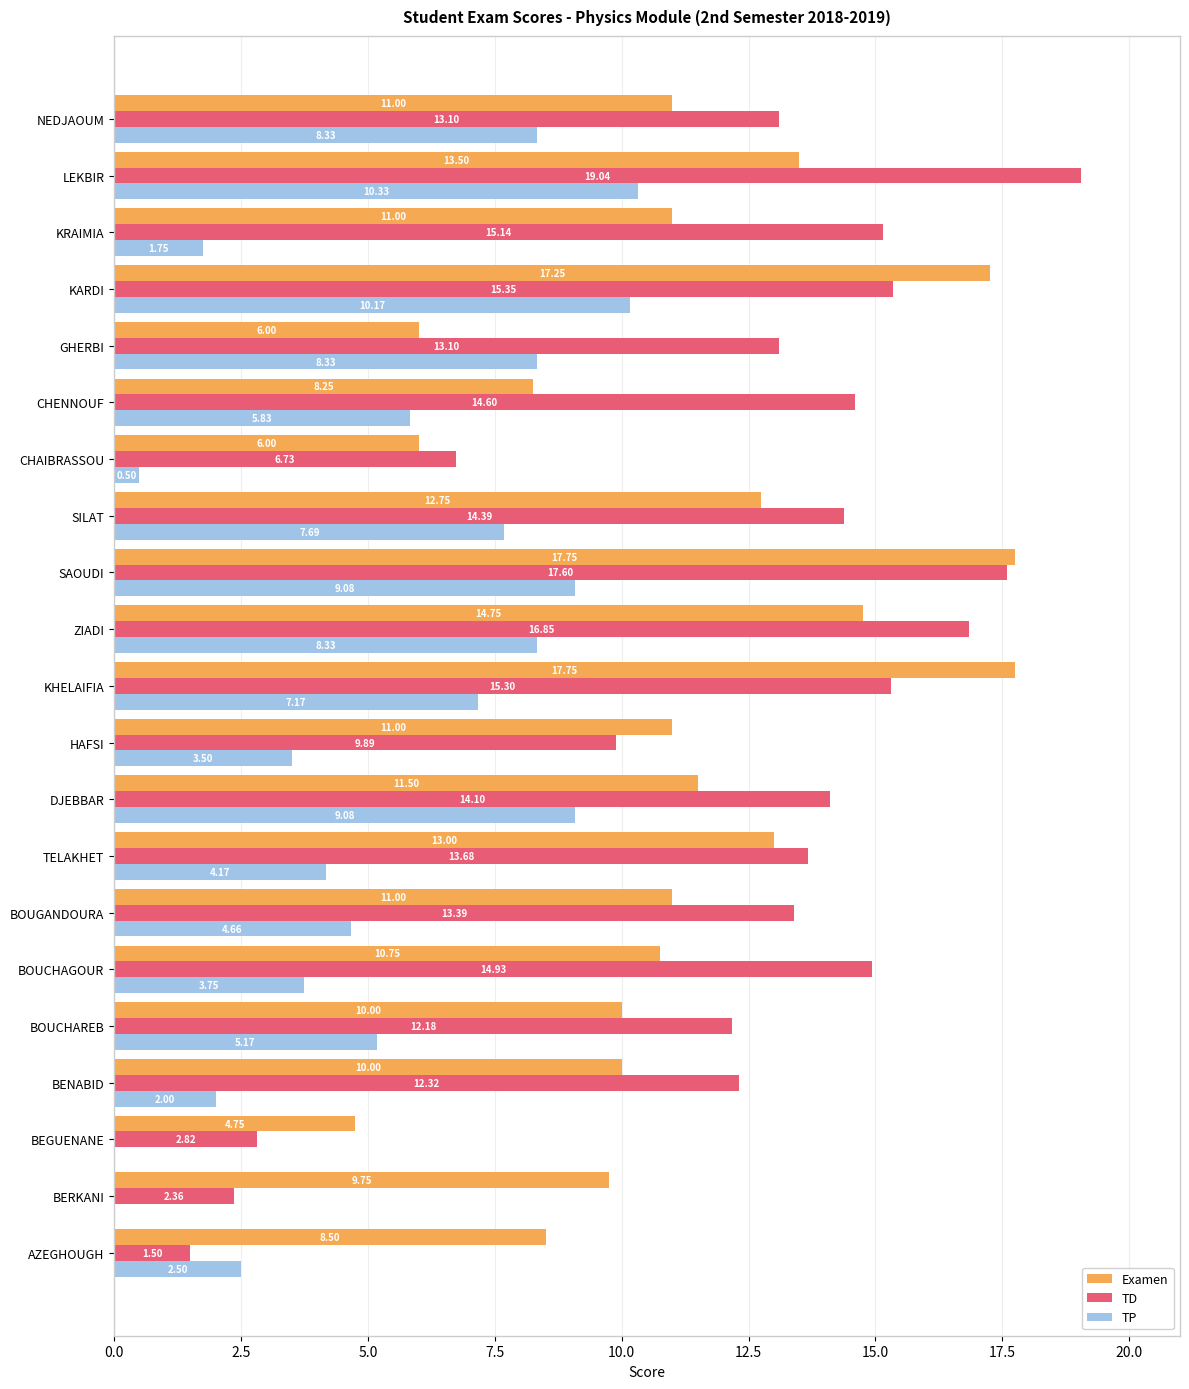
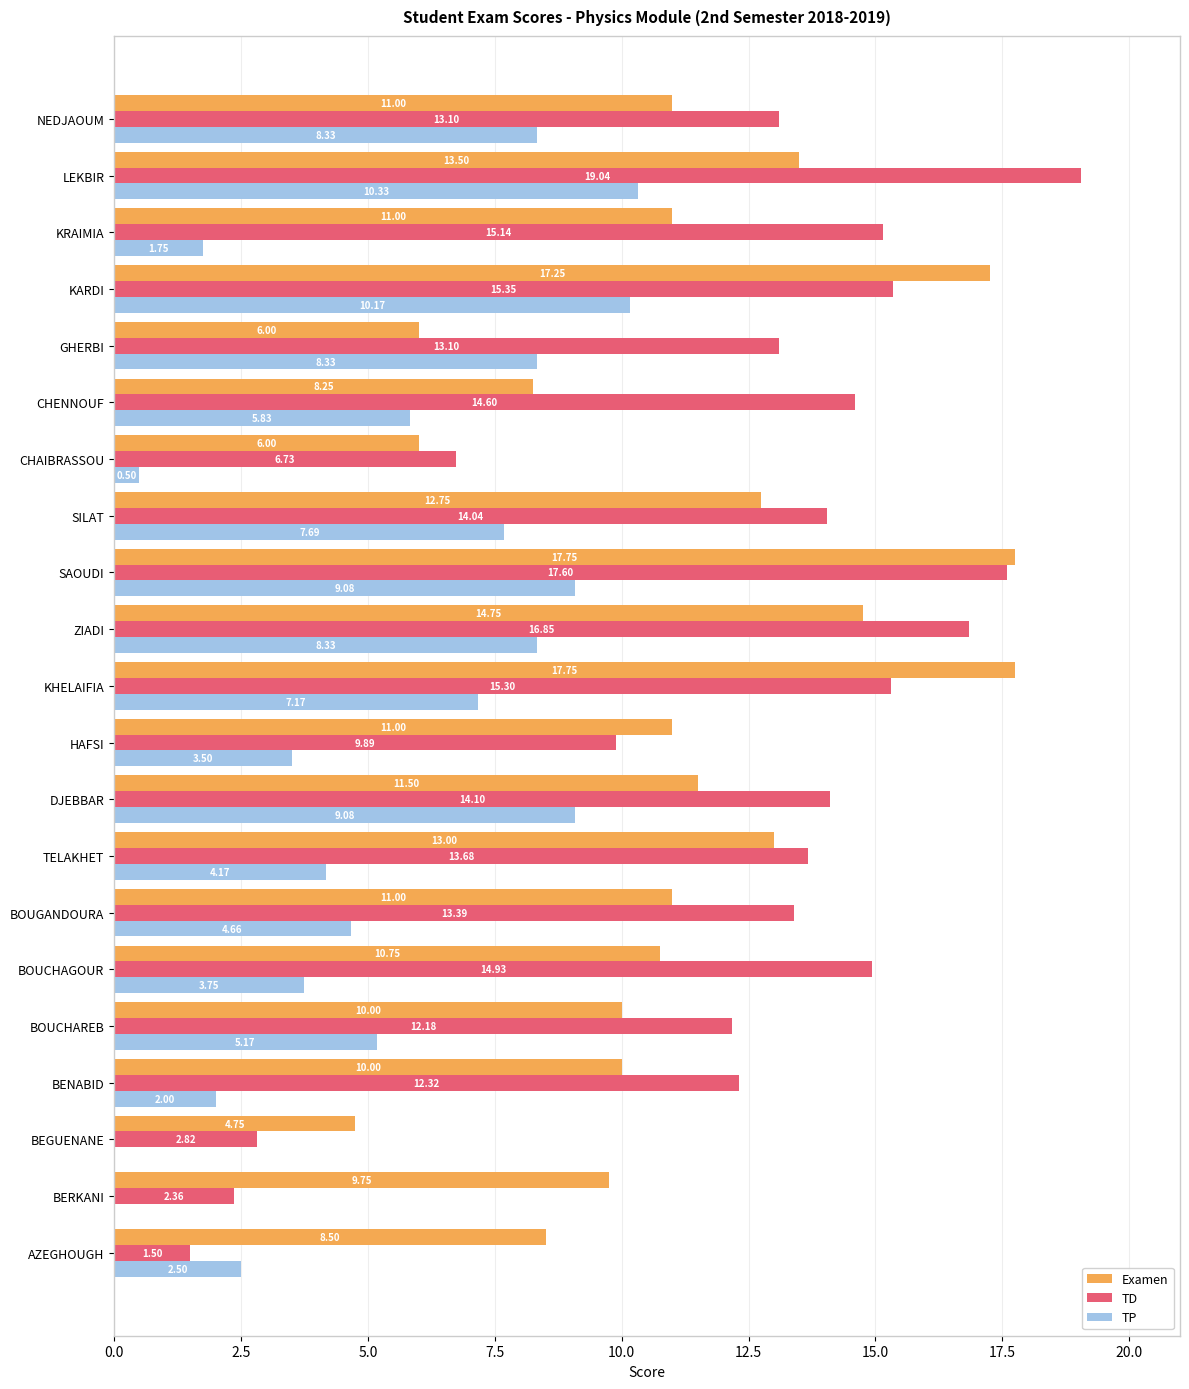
TD, SILAT: 14.39 -> 14.04
